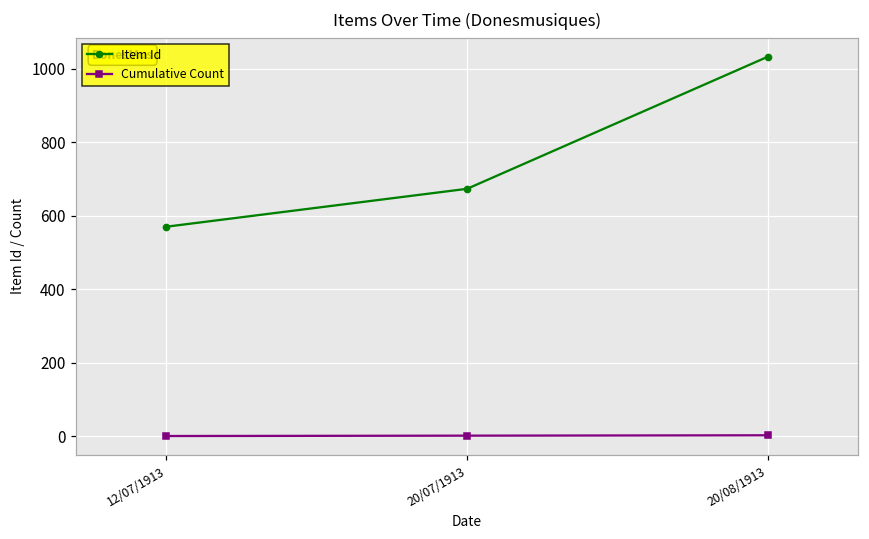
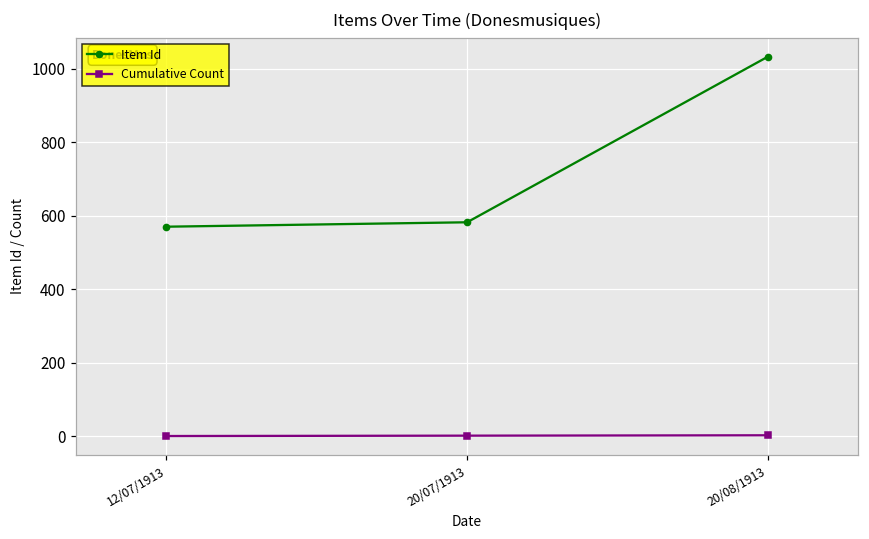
Item Id, 20/07/1913: 670 -> 580
